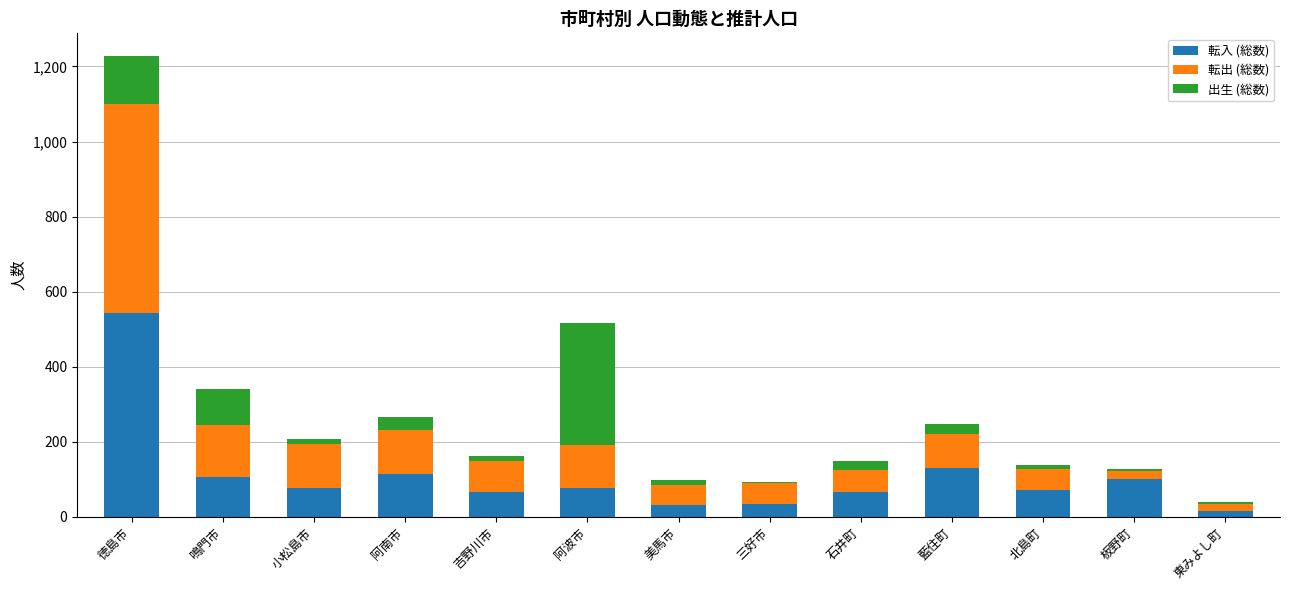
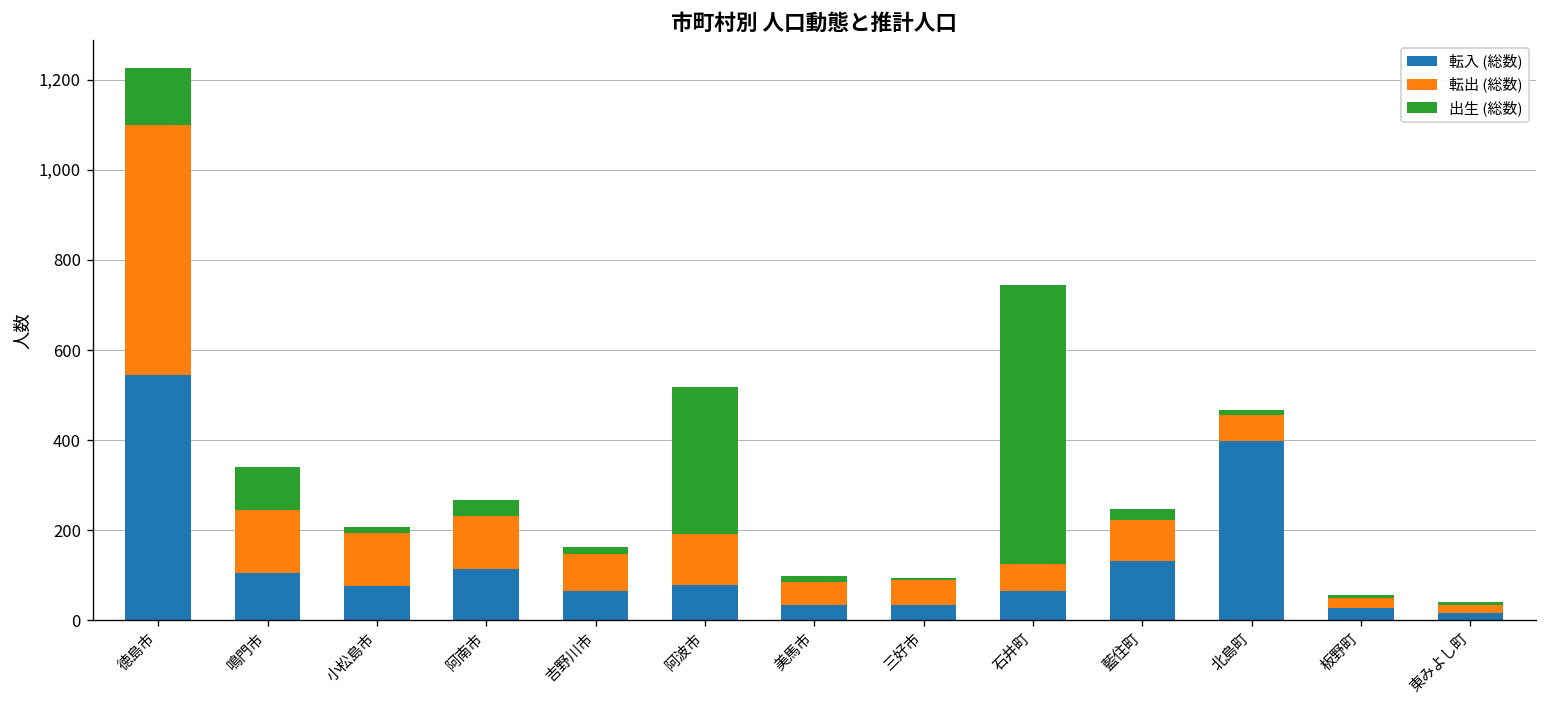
出生 (総数), 石井町: 20 -> 620
転入 (総数), 北島町: 70 -> 400
転入 (総数), 板野町: 100 -> 30
